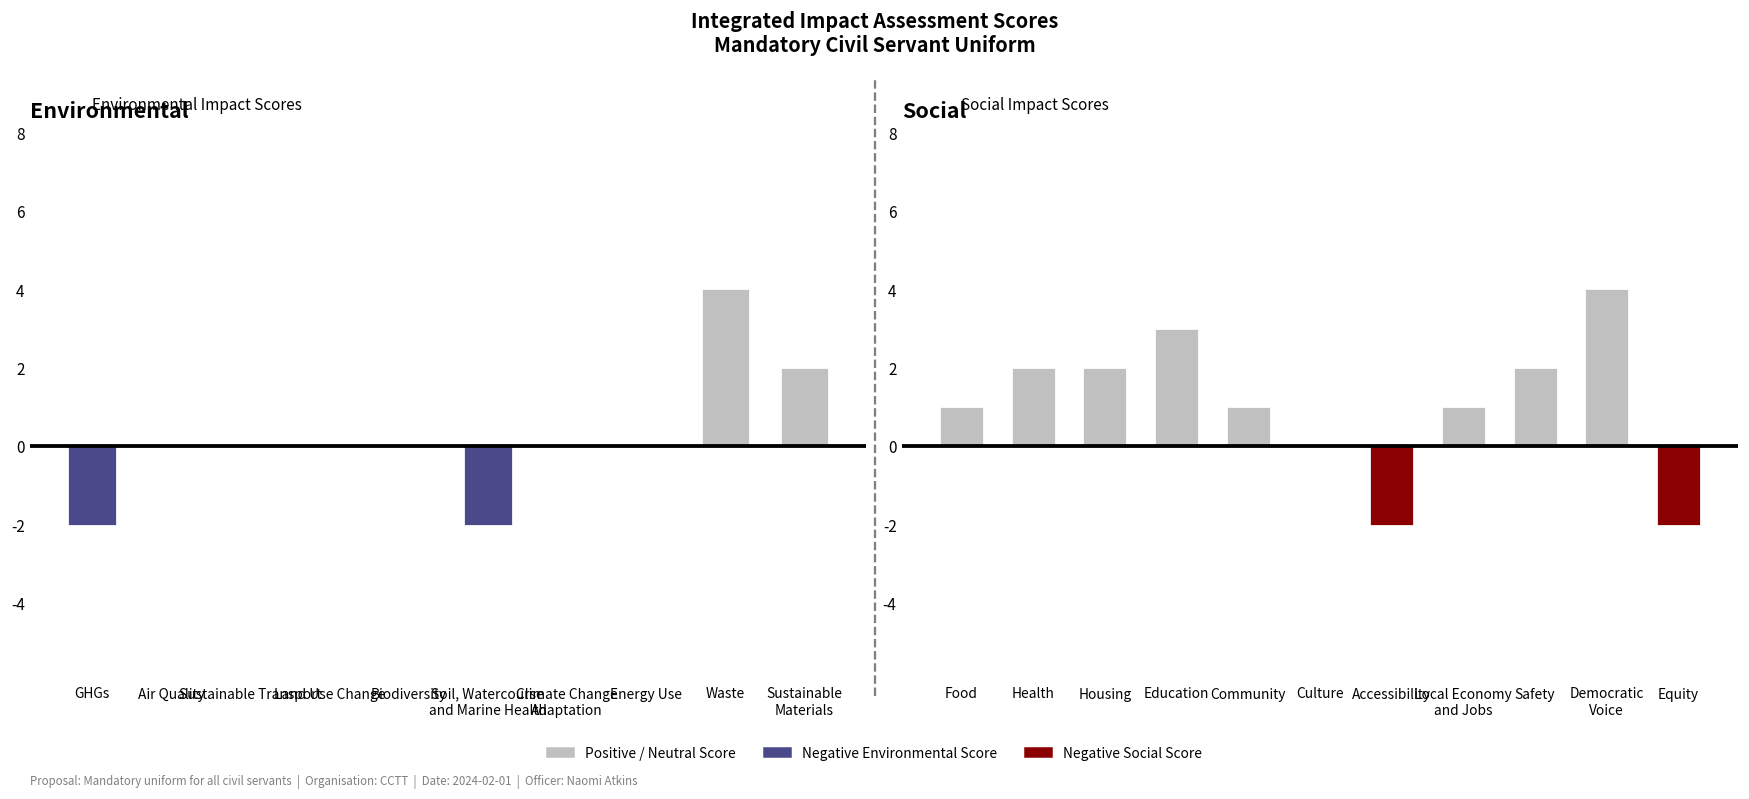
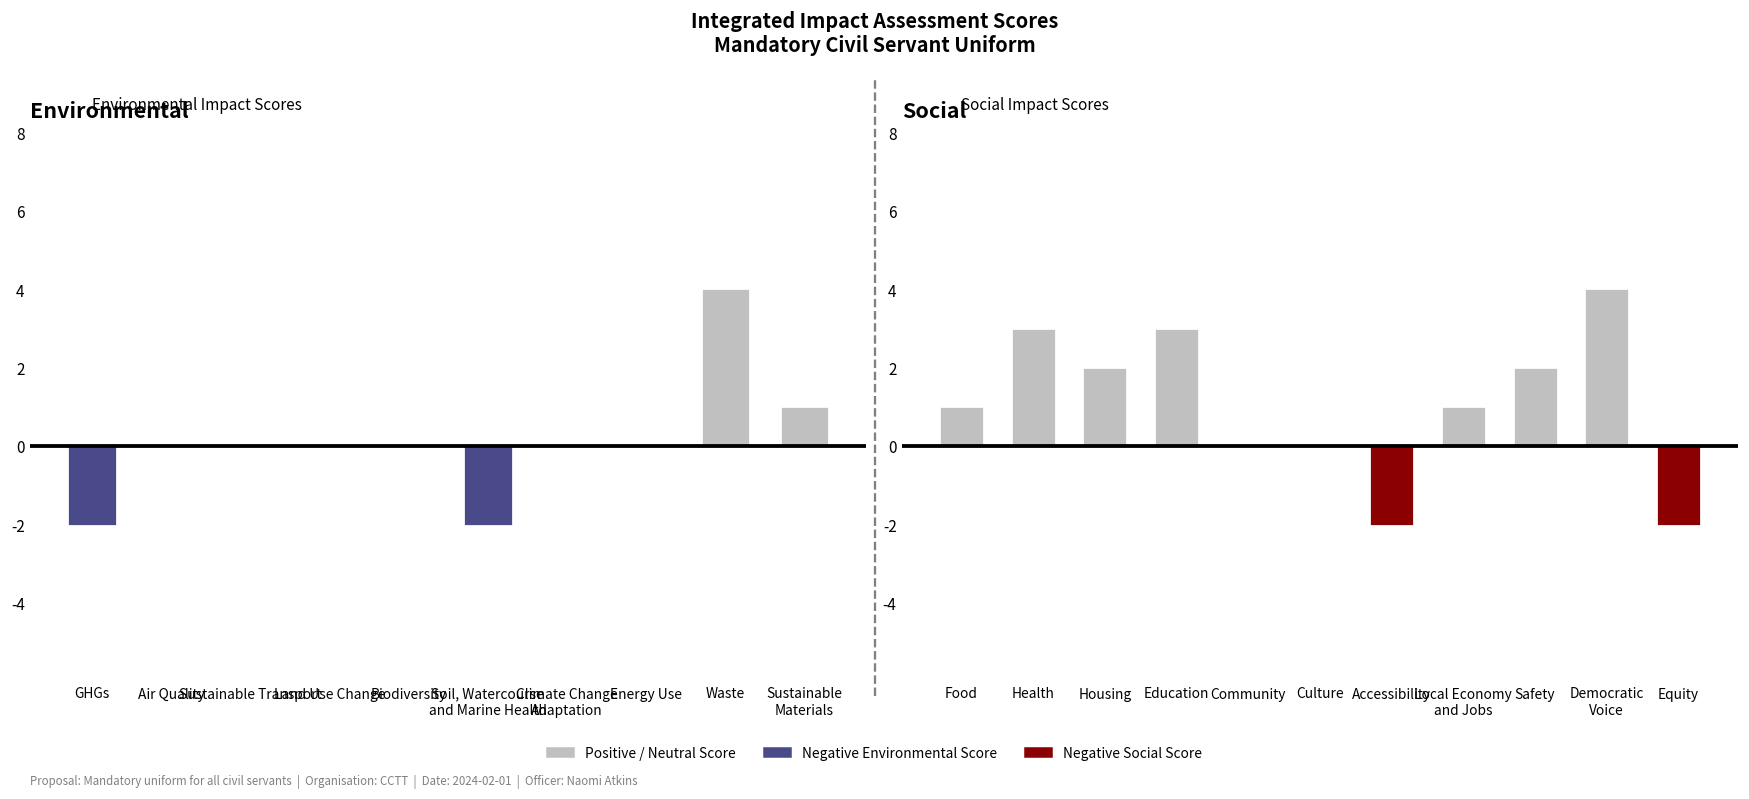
Environmental, Sustainable Materials: 2 -> 1
Social, Health: 2 -> 3
Social, Community: 1 -> 0
